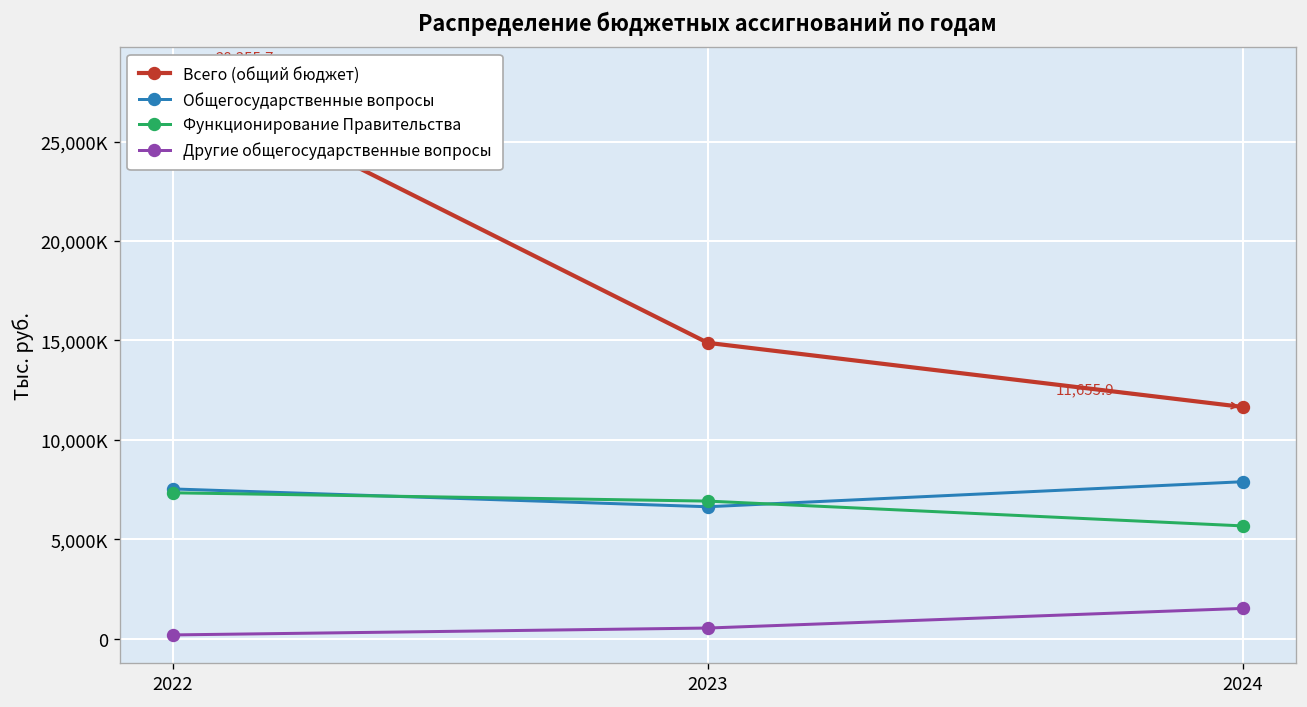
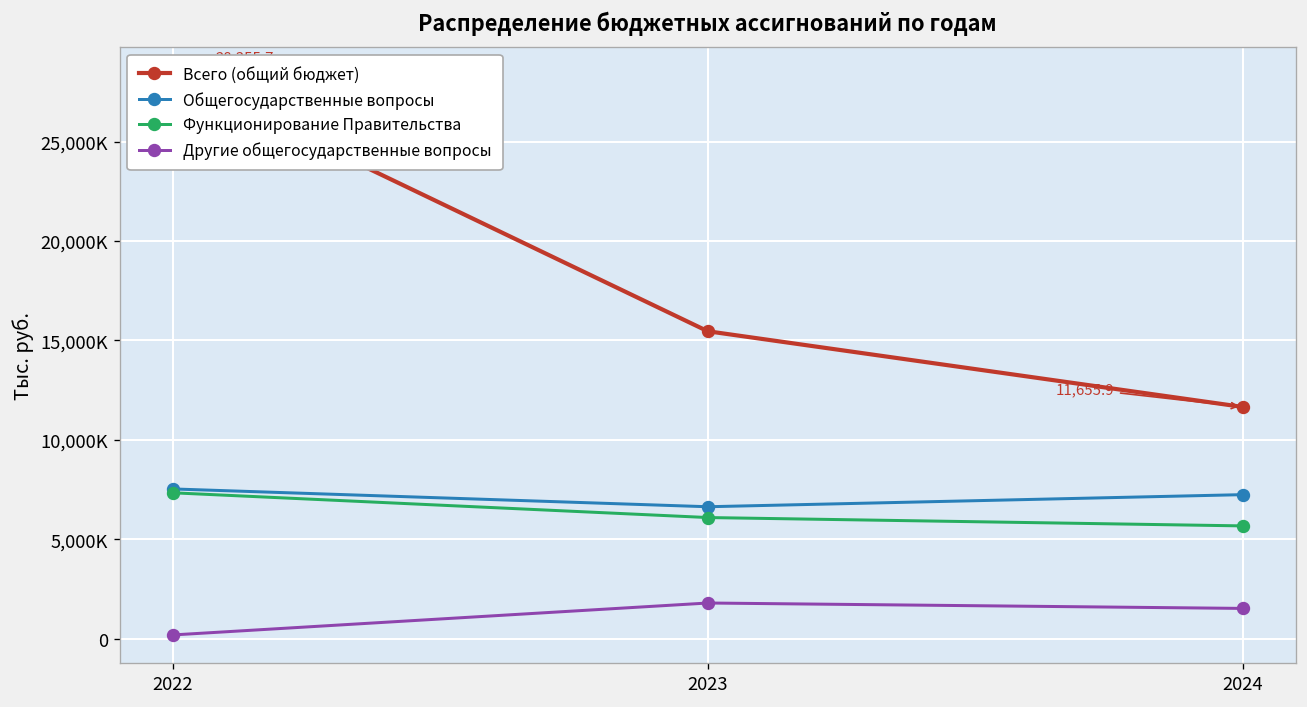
Всего (общий бюджет), 2023: 14,900,000 -> 15,500,000
Функционирование Правительства, 2023: 6,900,000 -> 6,100,000
Другие общегосударственные вопросы, 2023: 500,000 -> 1,800,000
Общегосударственные вопросы, 2024: 7,900,000 -> 7,200,000
